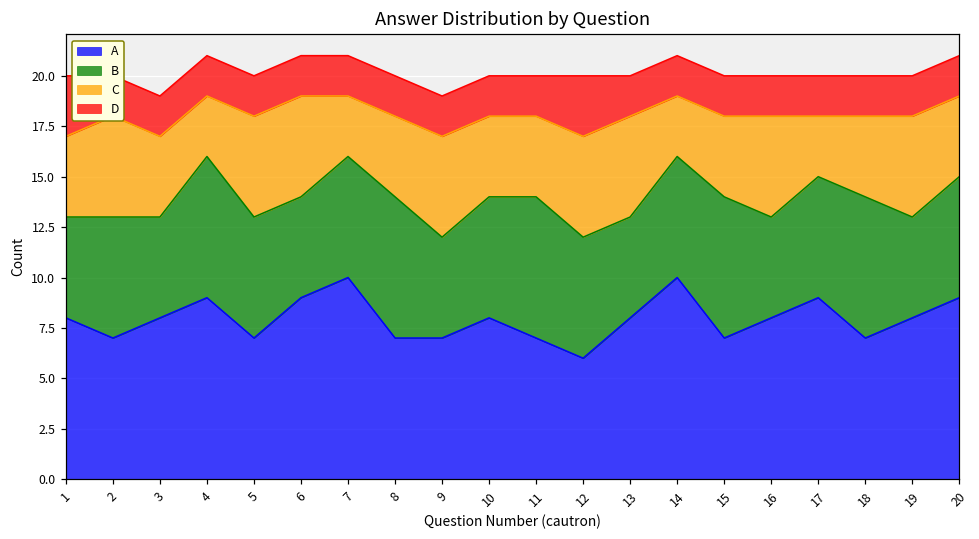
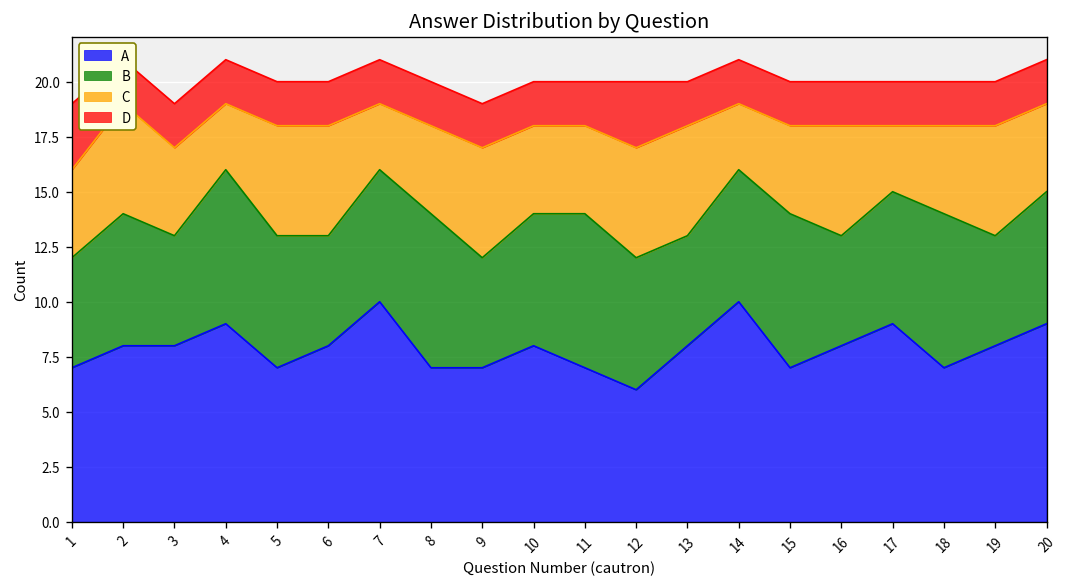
A, 1: 8 -> 7
A, 2: 7 -> 8
A, 6: 9 -> 8
